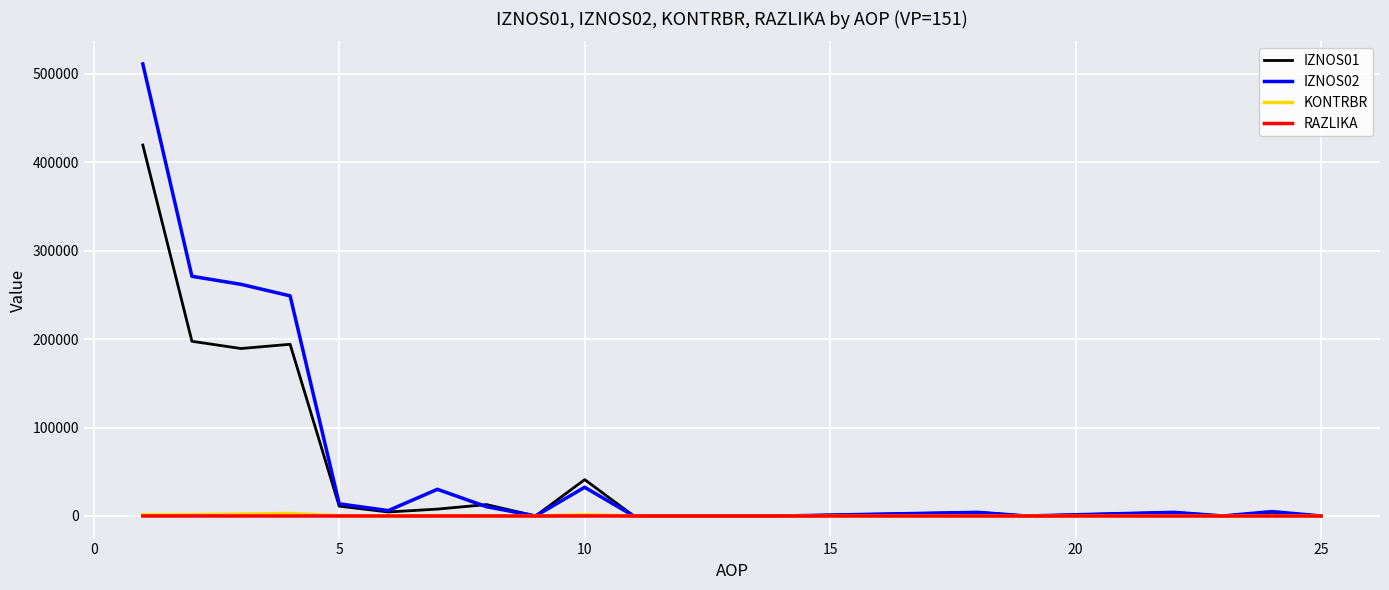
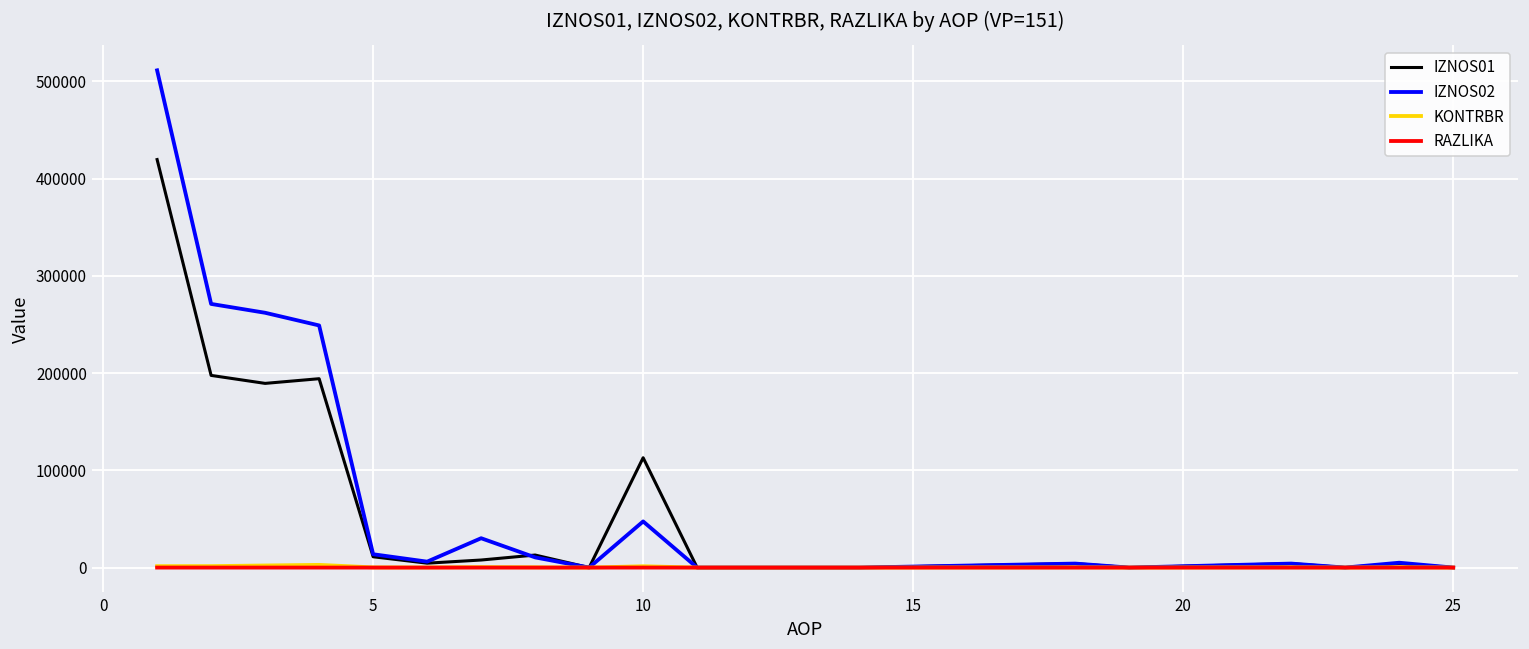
IZNOS01, 10: 40000 -> 110000
IZNOS02, 10: 30000 -> 50000
